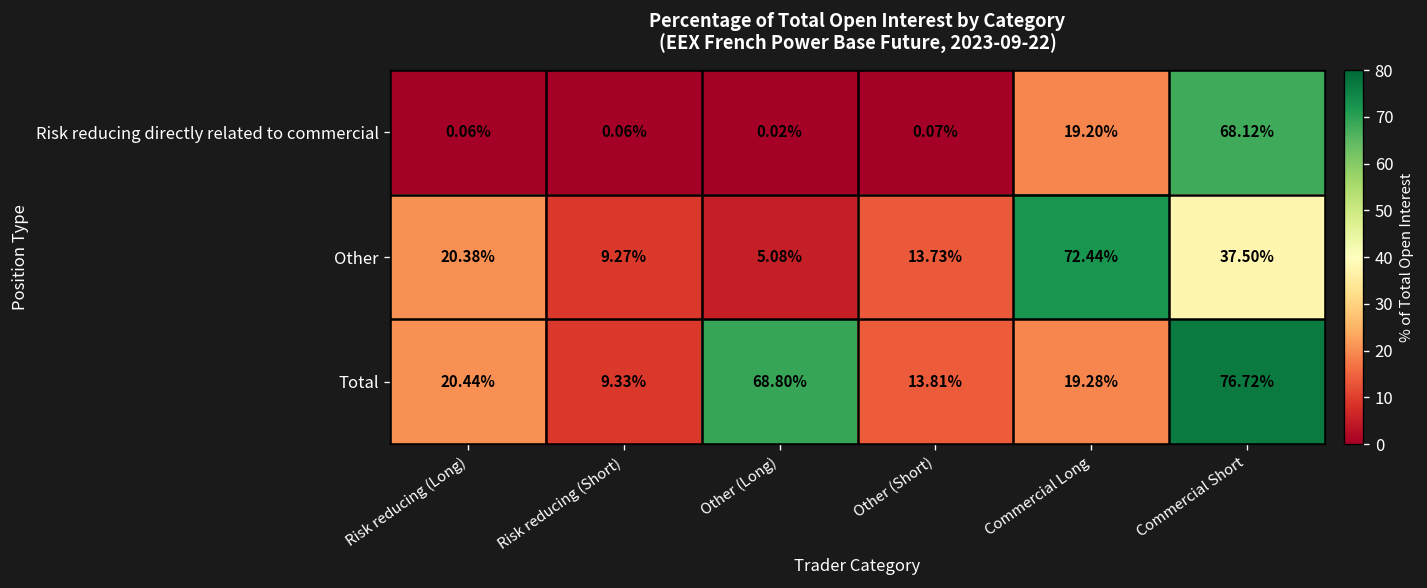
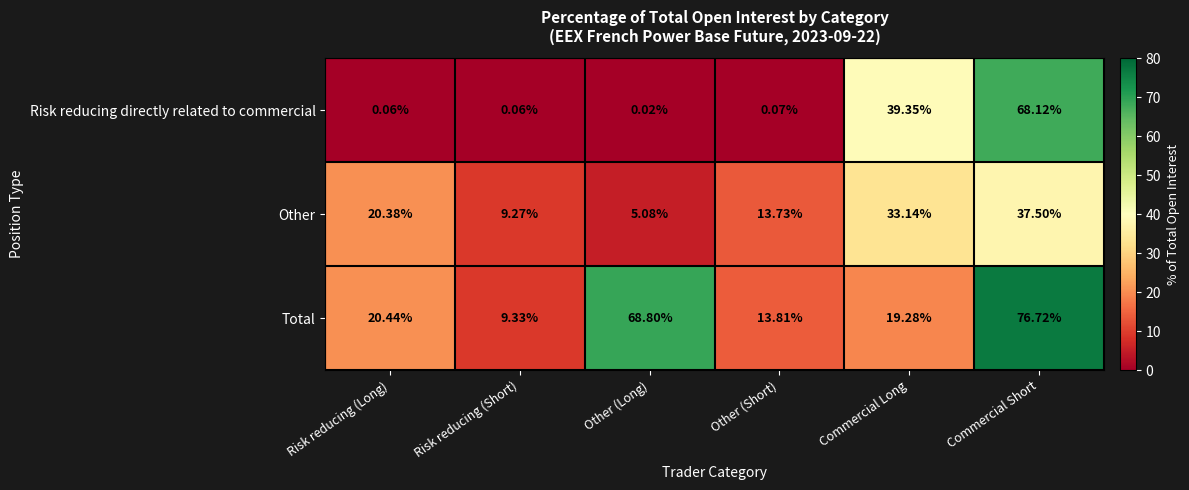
Risk reducing directly related to commercial, Commercial Long: 19.20% -> 39.35%
Other, Commercial Long: 72.44% -> 33.14%
